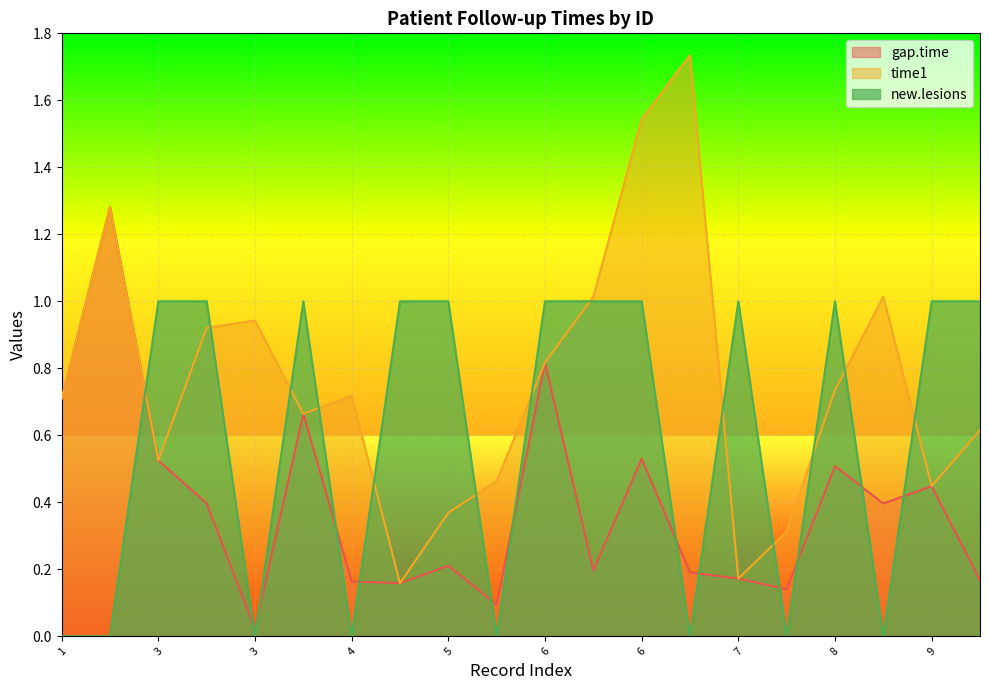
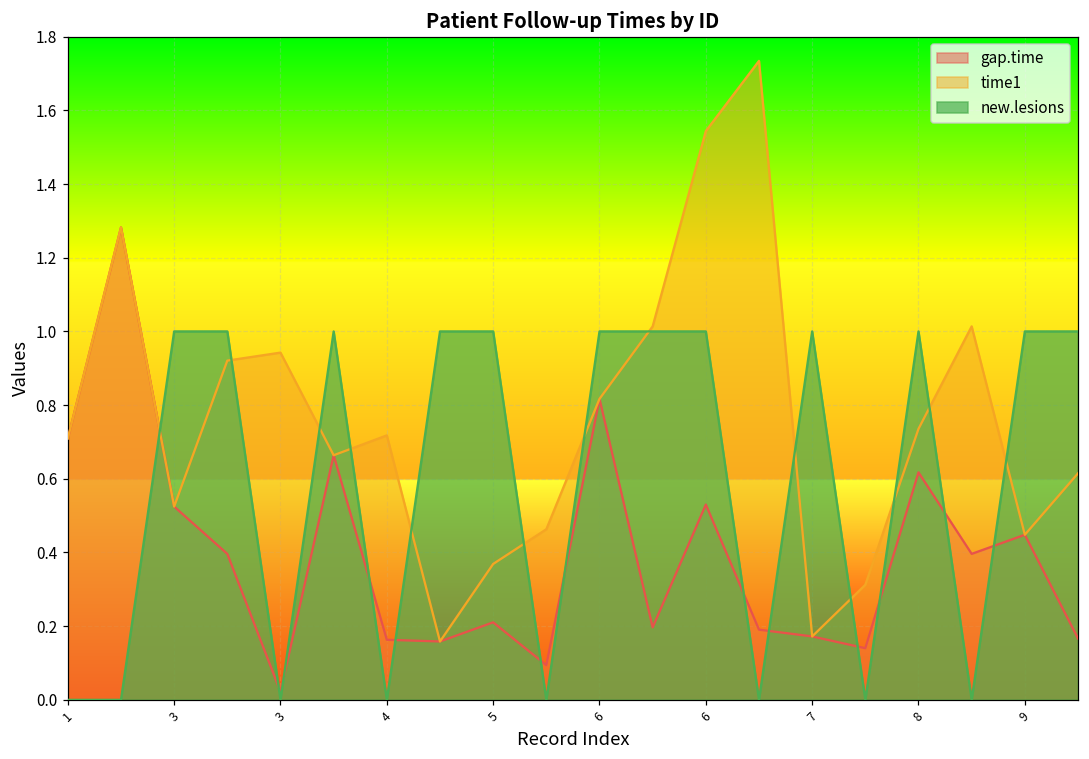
gap.time, 8: 0.51 -> 0.62
